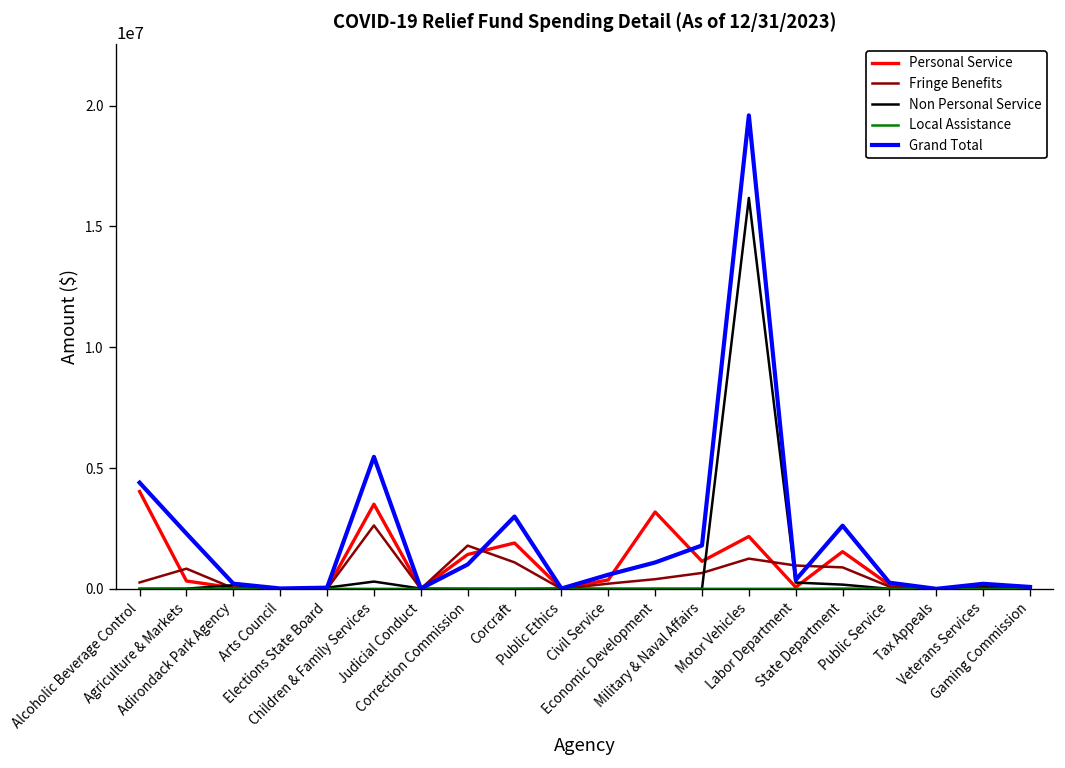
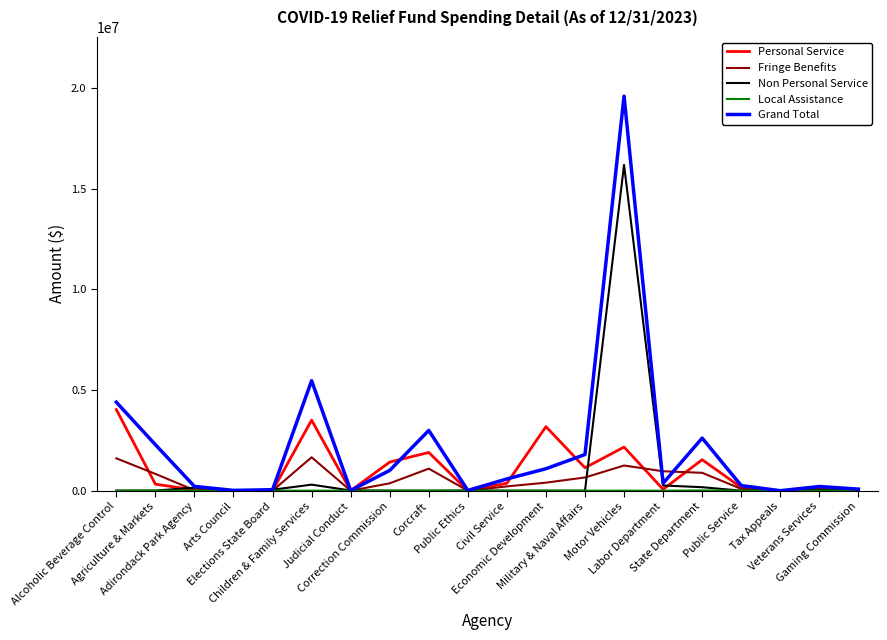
Fringe Benefits, Alcoholic Beverage Control: 300000 -> 1600000
Fringe Benefits, Children & Family Services: 2600000 -> 1700000
Fringe Benefits, Correction Commission: 1800000 -> 400000
